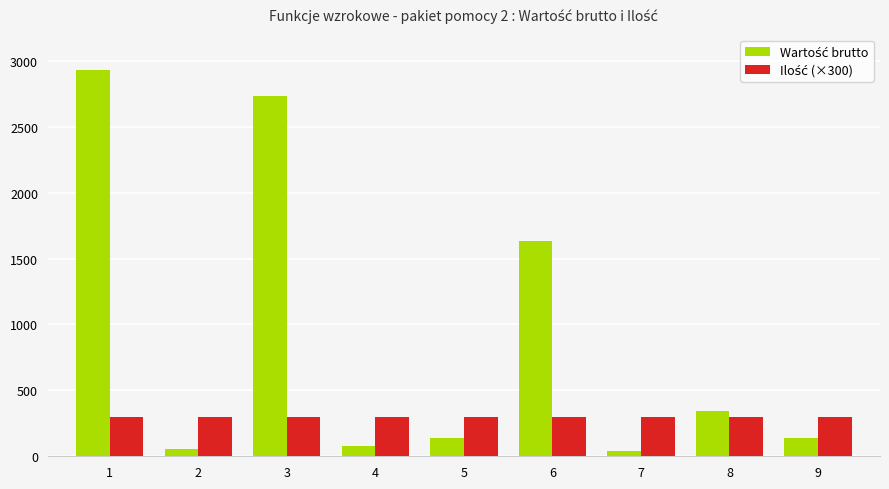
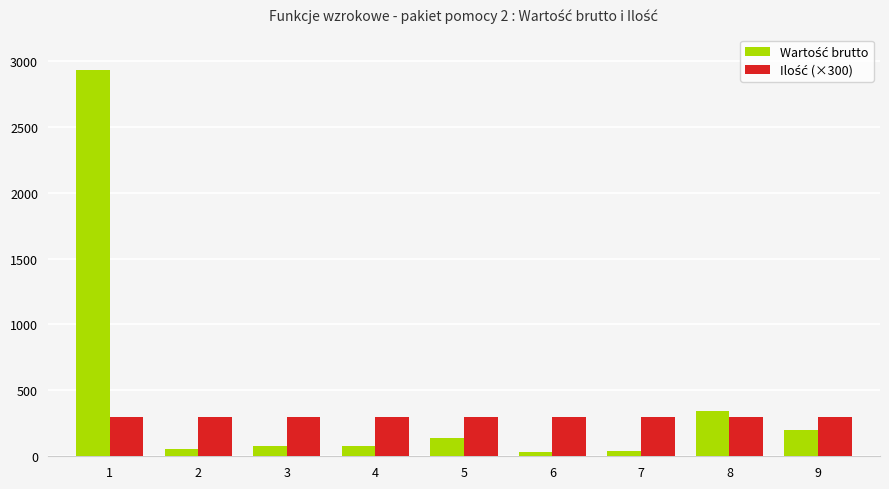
Wartość brutto, 3: 2730 -> 80
Wartość brutto, 6: 1630 -> 30
Wartość brutto, 9: 140 -> 200
